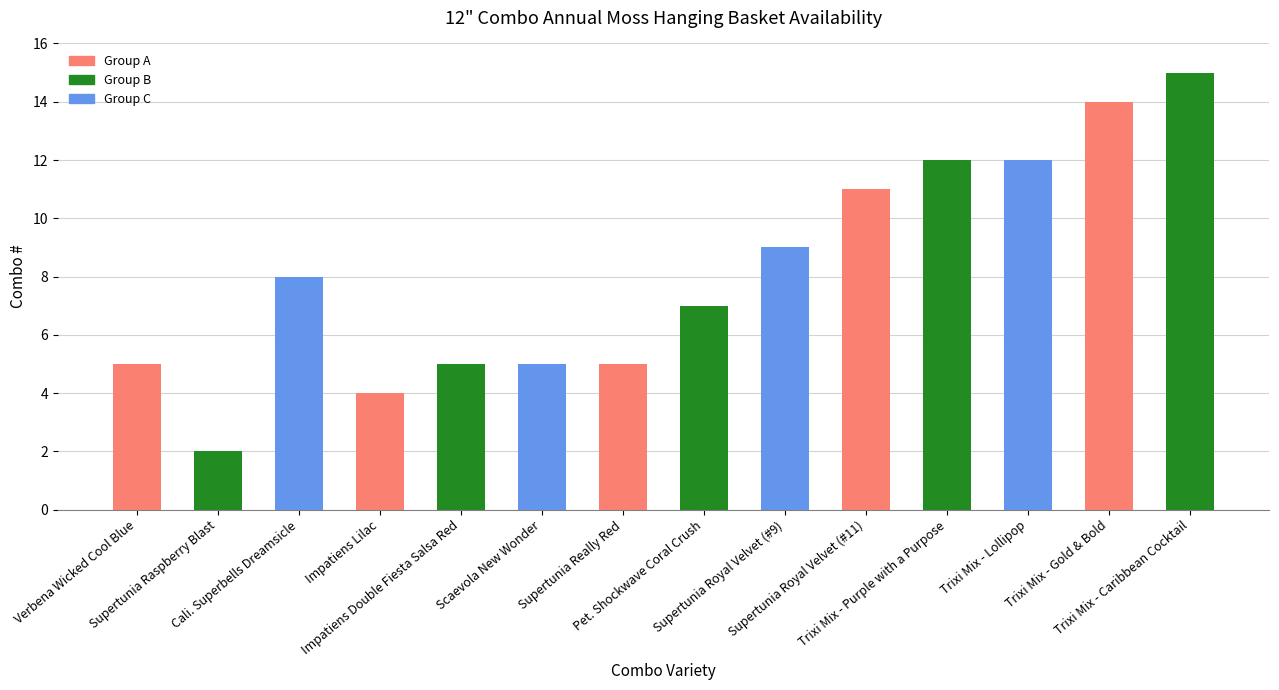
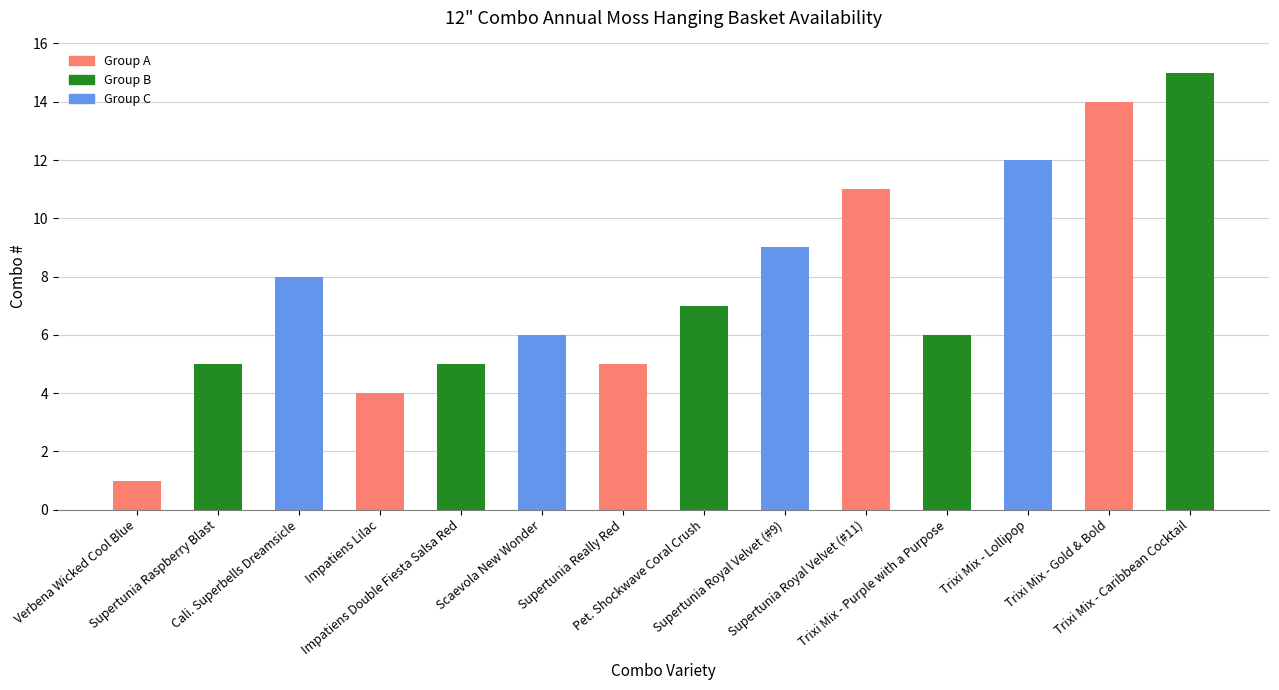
Verbena Wicked Cool Blue: 5 -> 1
Supertunia Raspberry Blast: 2 -> 5
Scaevola New Wonder: 5 -> 6
Trixi Mix - Purple with a Purpose: 12 -> 6
